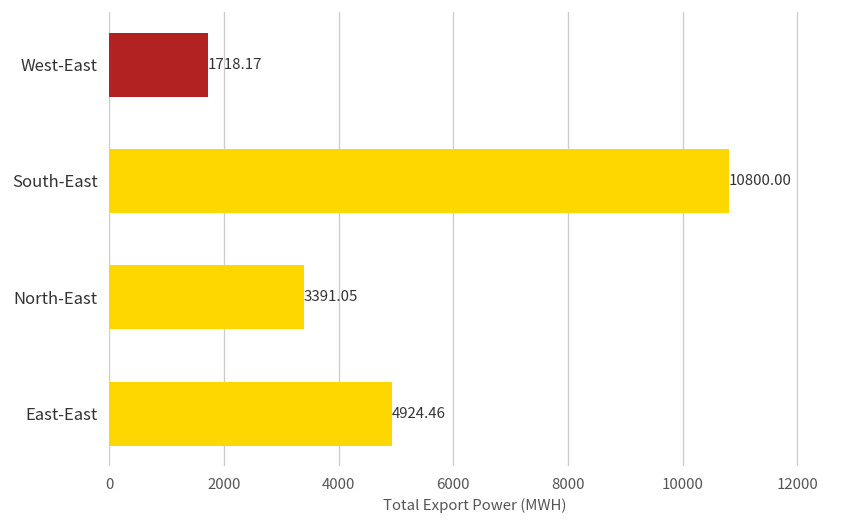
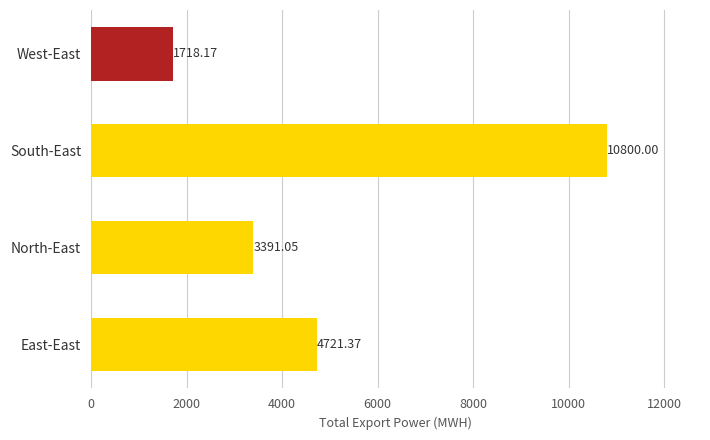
East-East: 4924.46 -> 4721.37
